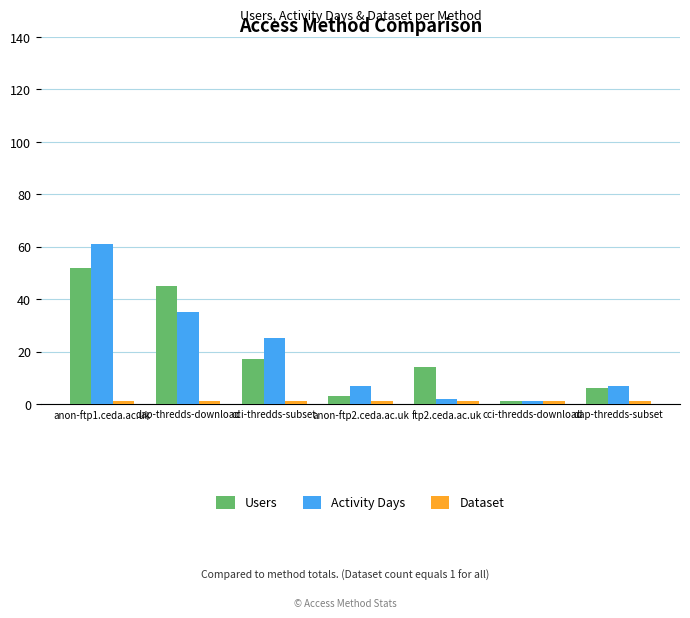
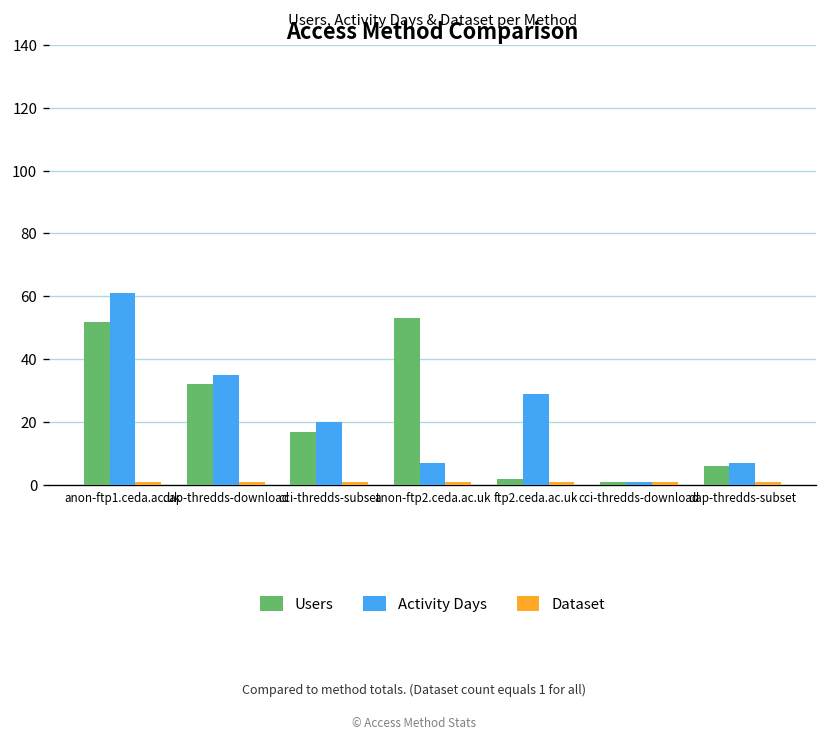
Users, dap-thredds-download: 45 -> 32
Activity Days, cci-thredds-subset: 25 -> 20
Users, anon-ftp2.ceda.ac.uk: 3 -> 53
Users, ftp2.ceda.ac.uk: 14 -> 2
Activity Days, ftp2.ceda.ac.uk: 2 -> 29
